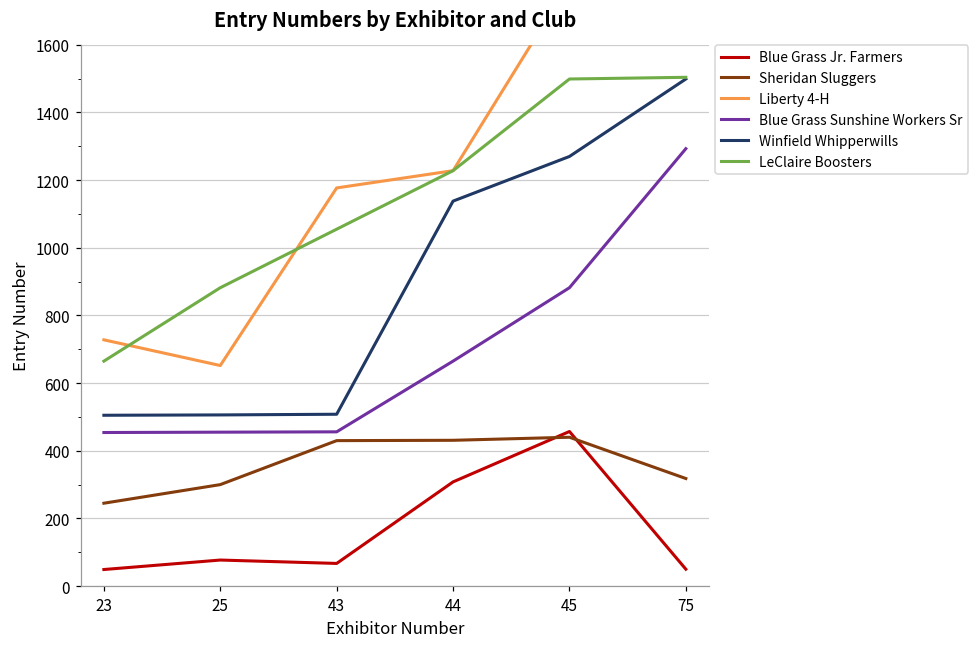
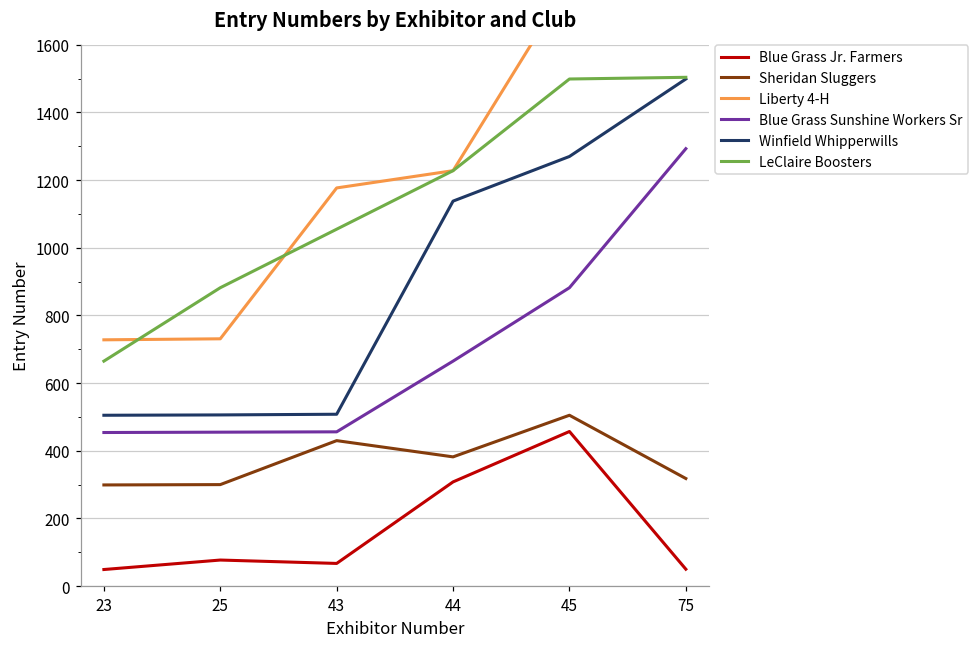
Sheridan Sluggers, 23: 250 -> 300
Liberty 4-H, 25: 650 -> 730
Sheridan Sluggers, 44: 430 -> 380
Sheridan Sluggers, 45: 440 -> 510
